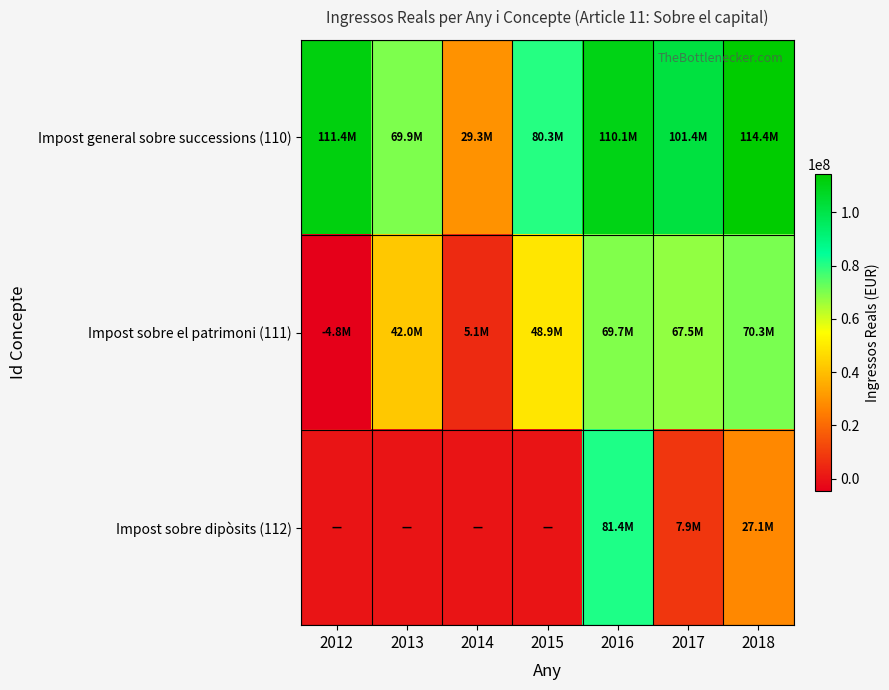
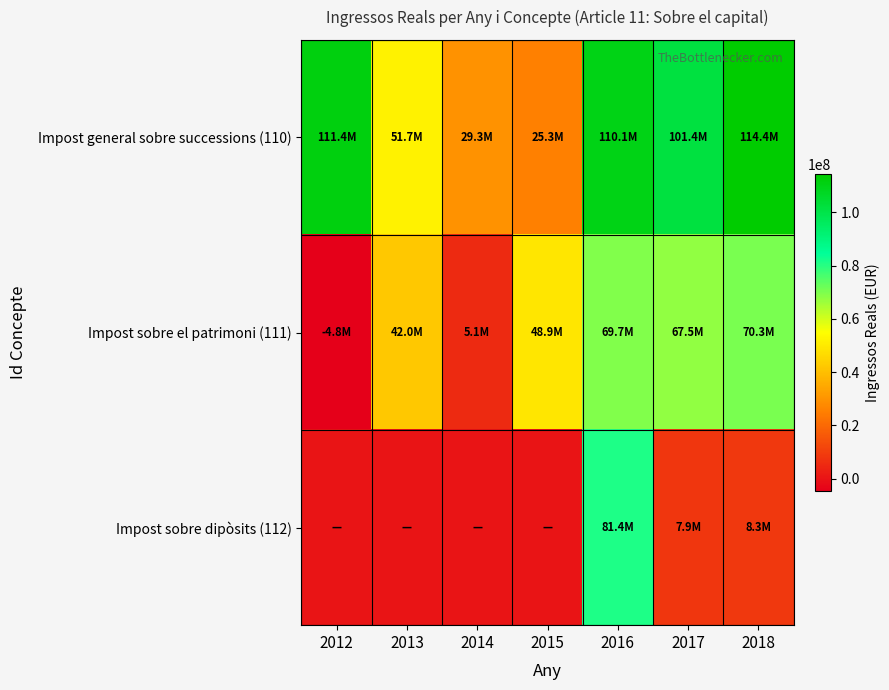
Impost general sobre successions (110), 2013: 69.9M -> 51.7M
Impost general sobre successions (110), 2015: 80.3M -> 25.3M
Impost sobre dipòsits (112), 2018: 27.1M -> 8.3M
